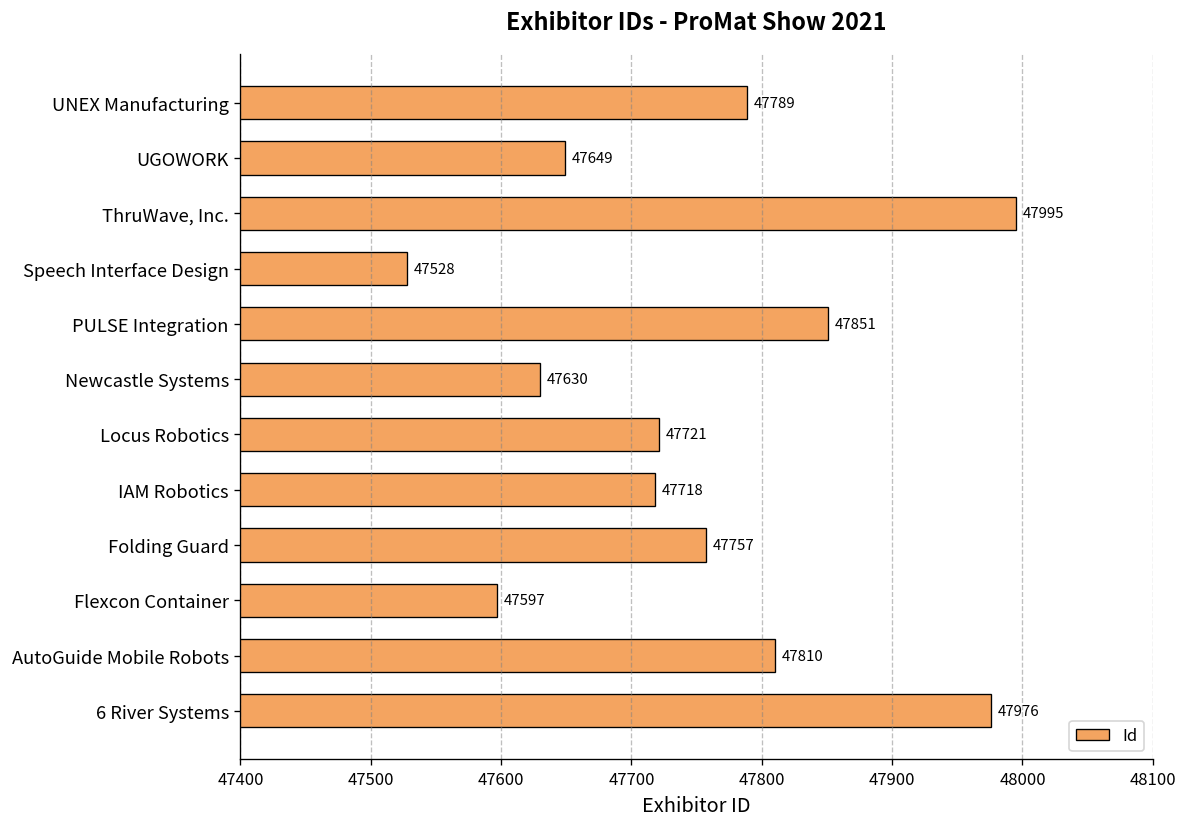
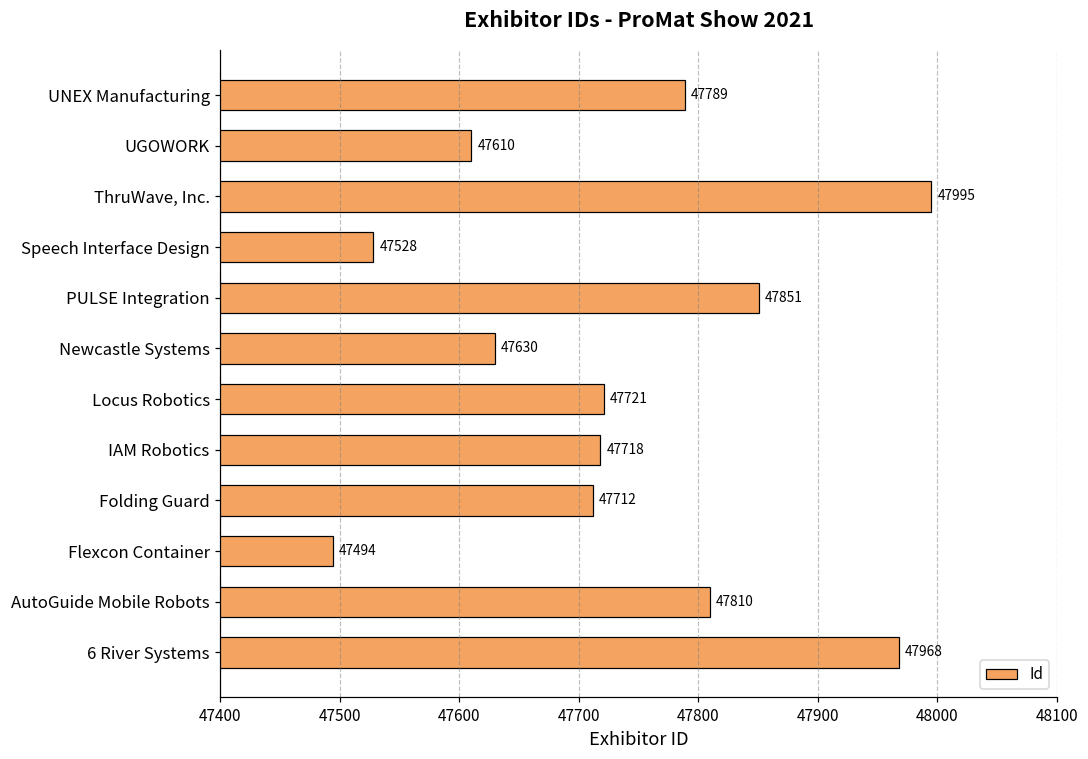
UGOWORK: 47649 -> 47610
Folding Guard: 47757 -> 47712
Flexcon Container: 47597 -> 47494
6 River Systems: 47976 -> 47968
